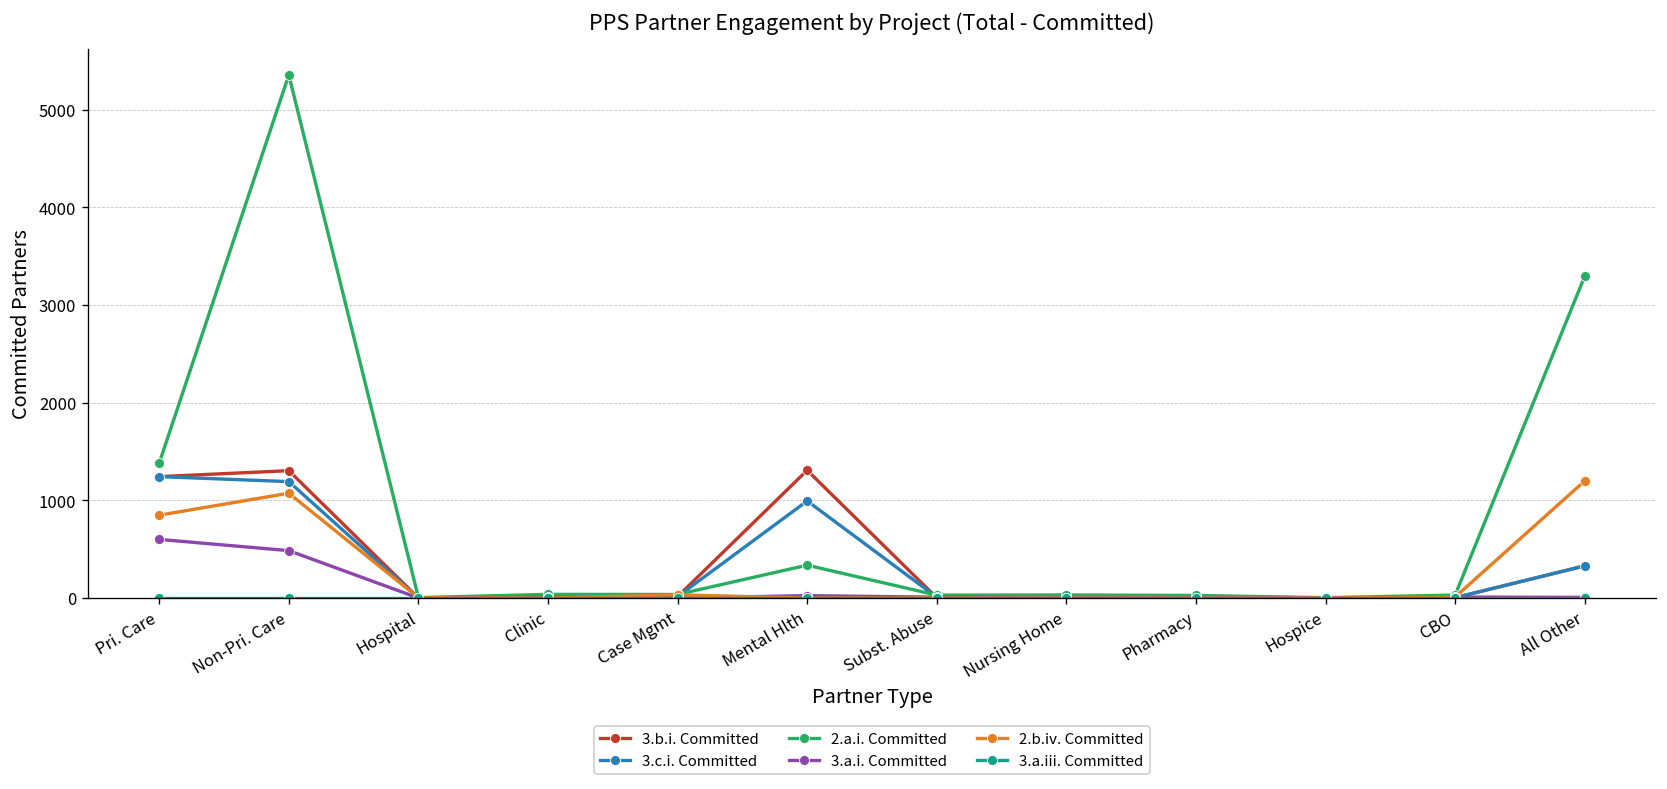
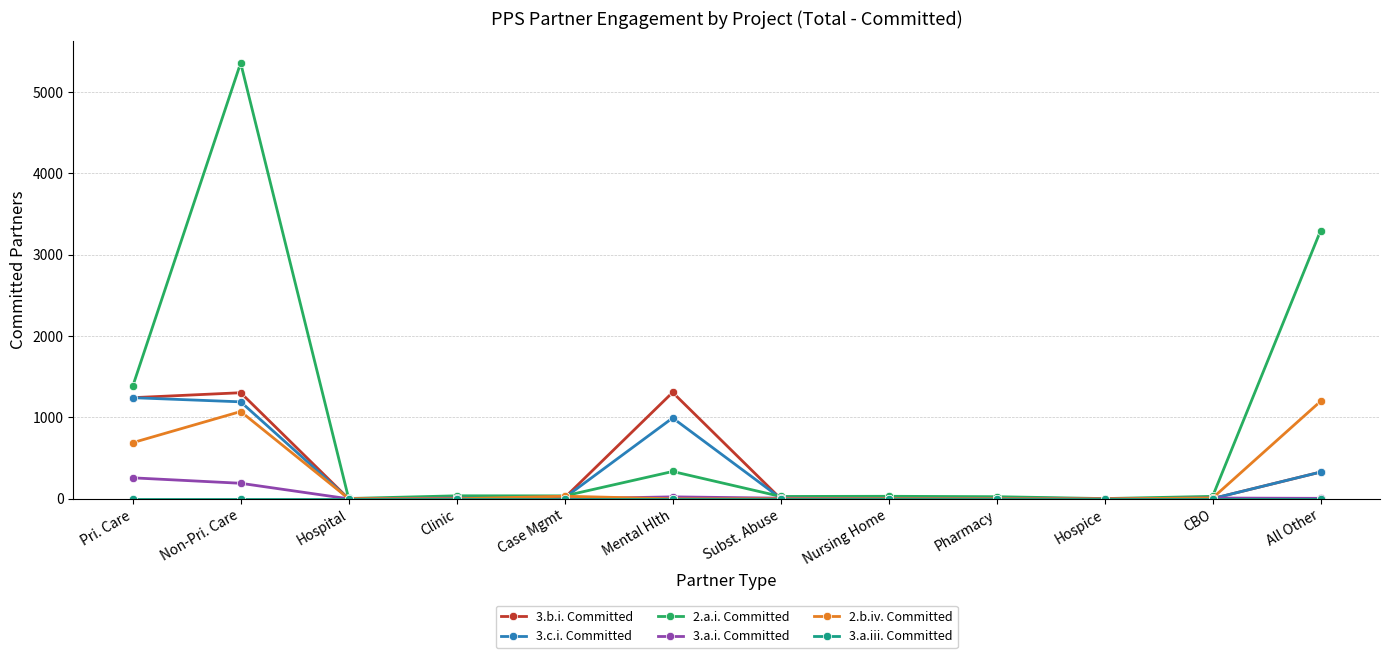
3.a.i. Committed, Pri. Care: 600 -> 300
2.b.iv. Committed, Pri. Care: 800 -> 700
3.a.i. Committed, Non-Pri. Care: 500 -> 200
